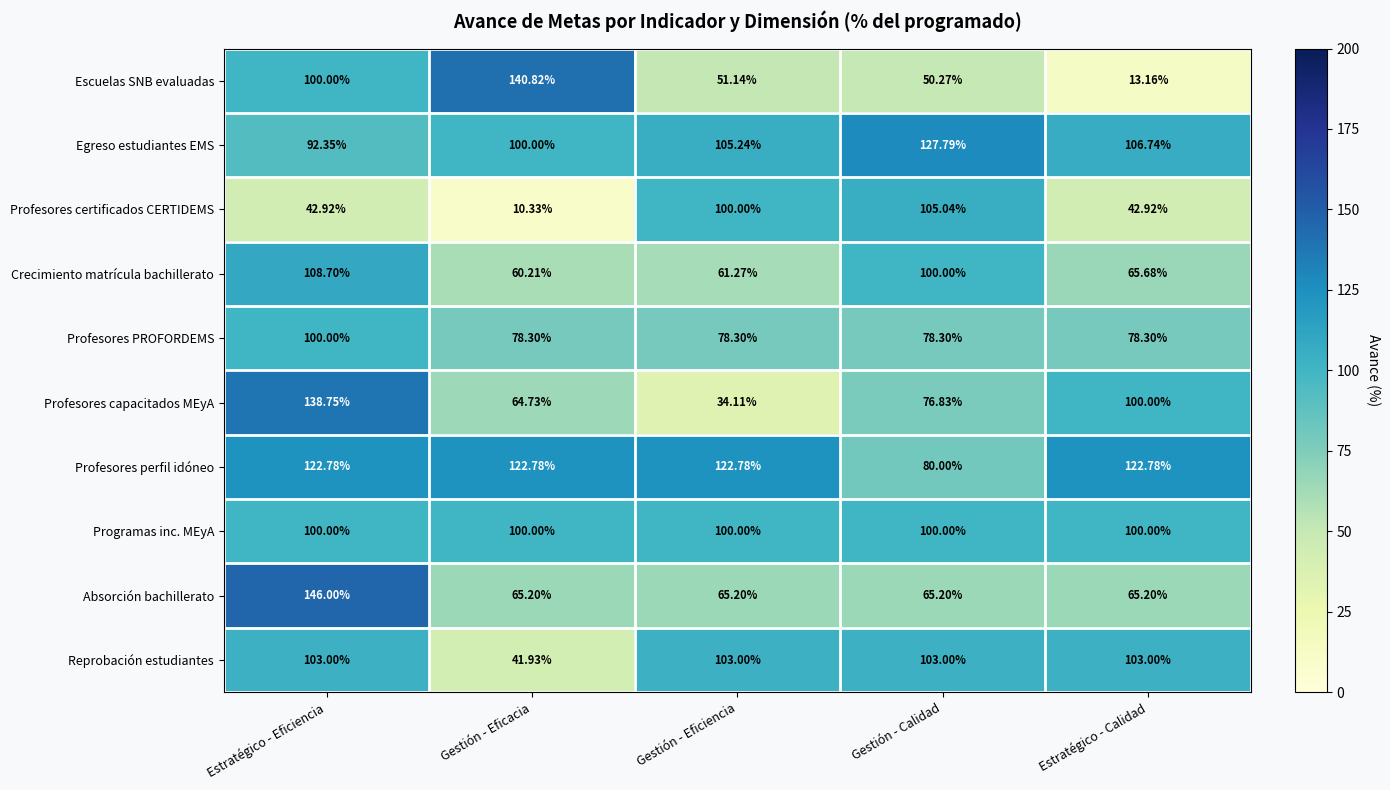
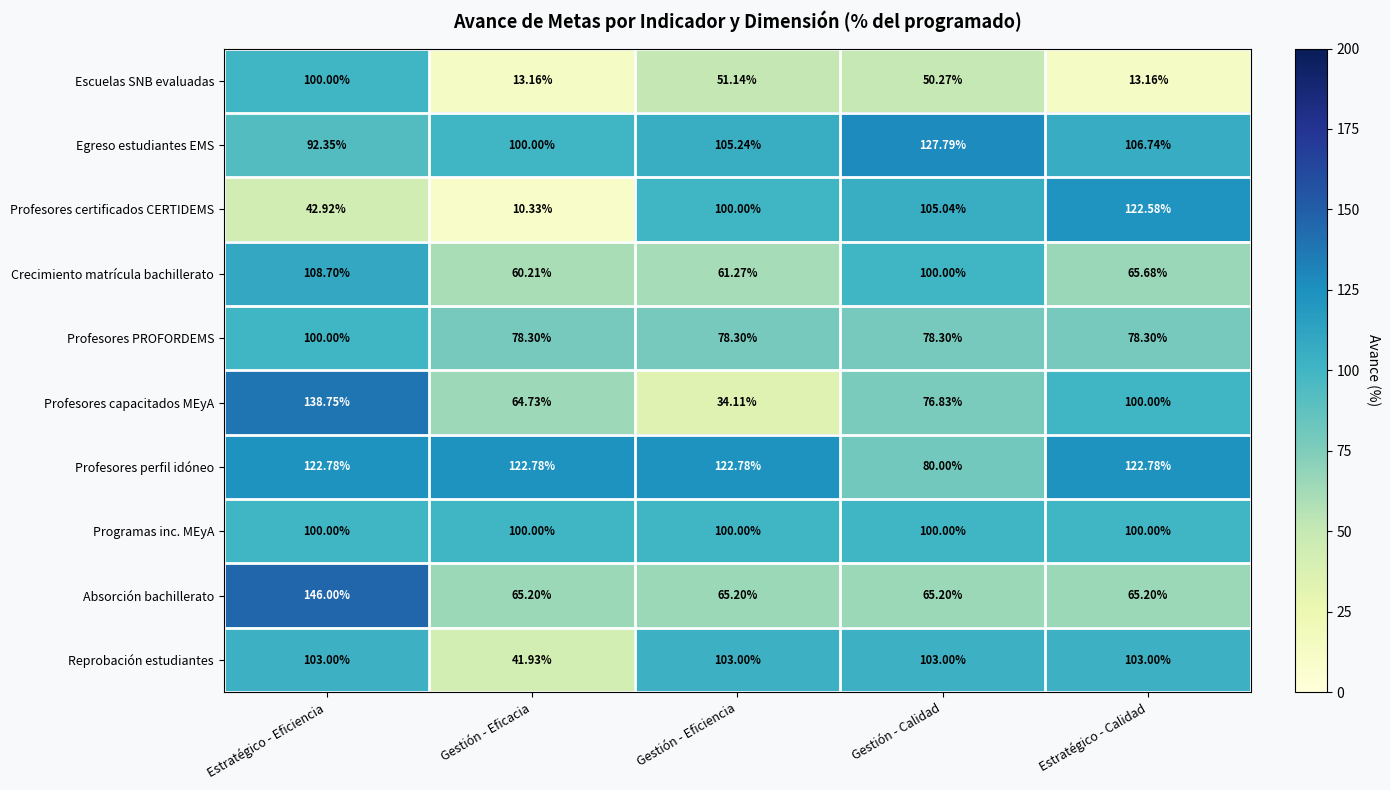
Escuelas SNB evaluadas, Gestión - Eficacia: 140.82% -> 13.16%
Profesores certificados CERTIDEMS, Estratégico - Calidad: 42.92% -> 122.58%
